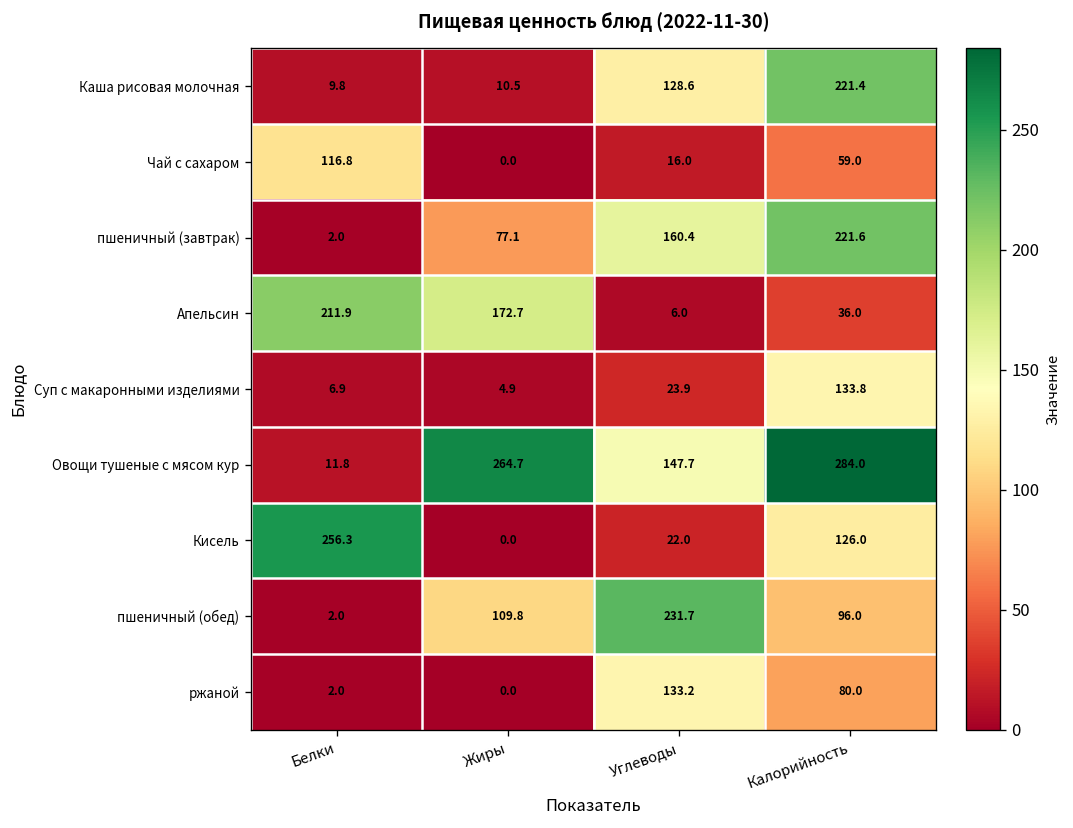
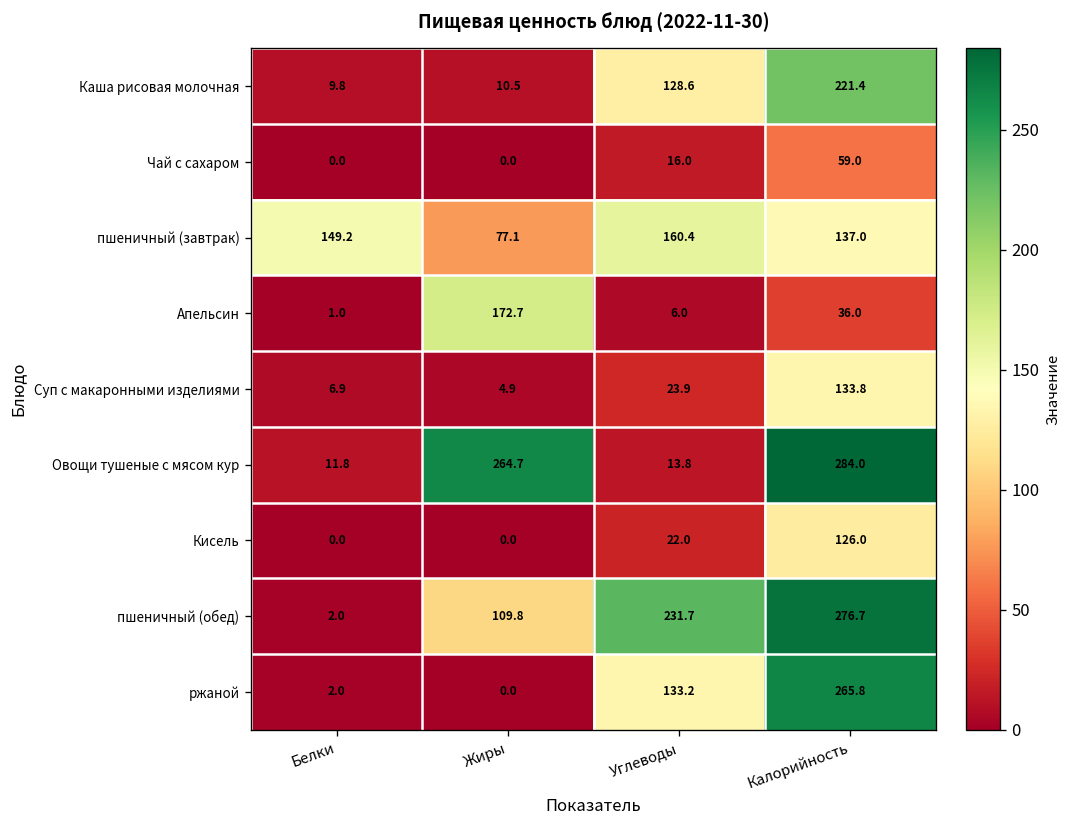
Чай с сахаром, Белки: 116.8 -> 0.0
пшеничный (завтрак), Белки: 2.0 -> 149.2
пшеничный (завтрак), Калорийность: 221.6 -> 137.0
Апельсин, Белки: 211.9 -> 1.0
Овощи тушеные с мясом кур, Углеводы: 147.7 -> 13.8
Кисель, Белки: 256.3 -> 0.0
пшеничный (обед), Калорийность: 96.0 -> 276.7
ржаной, Калорийность: 80.0 -> 265.8
